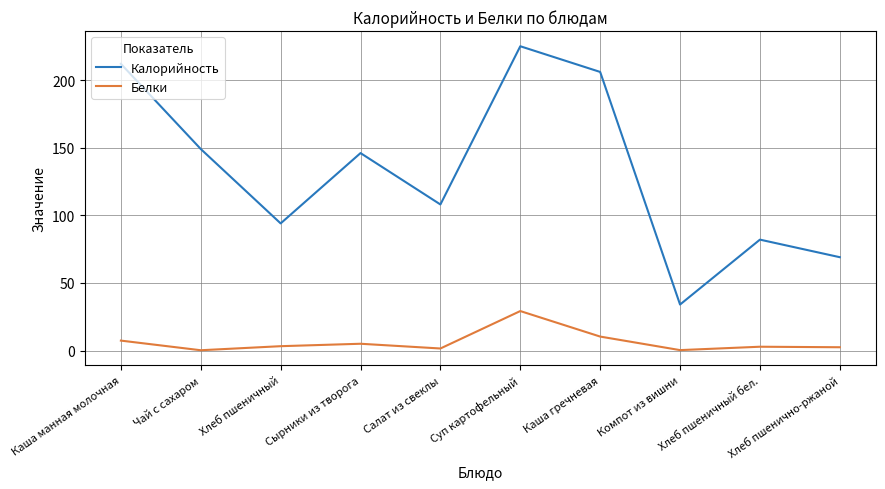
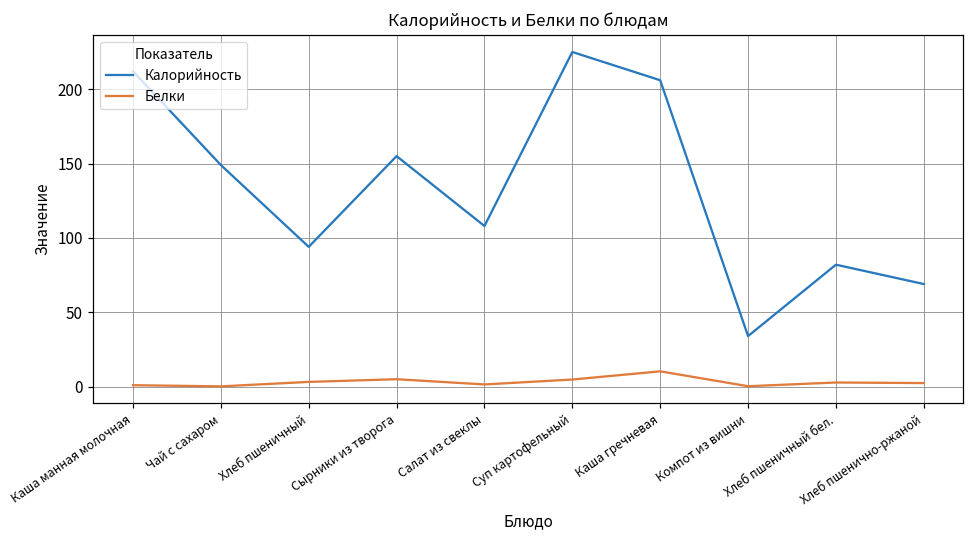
Белки, Каша манная молочная: 7 -> 1
Калорийность, Сырники из творога: 146 -> 155
Белки, Суп картофельный: 29 -> 5
